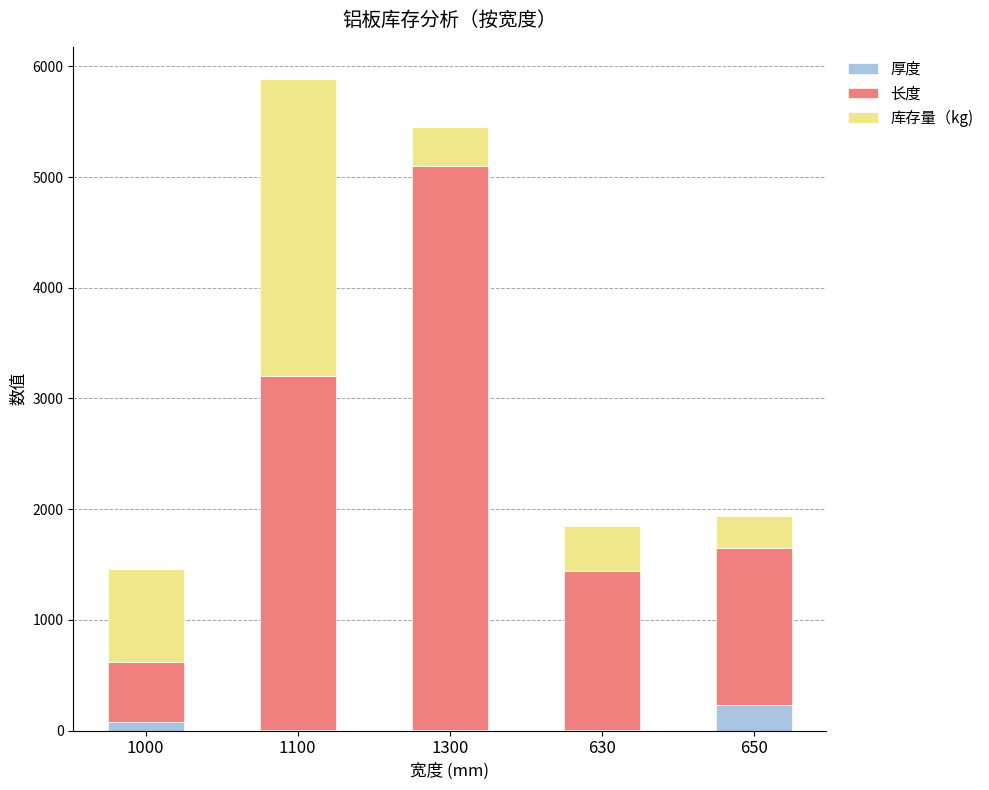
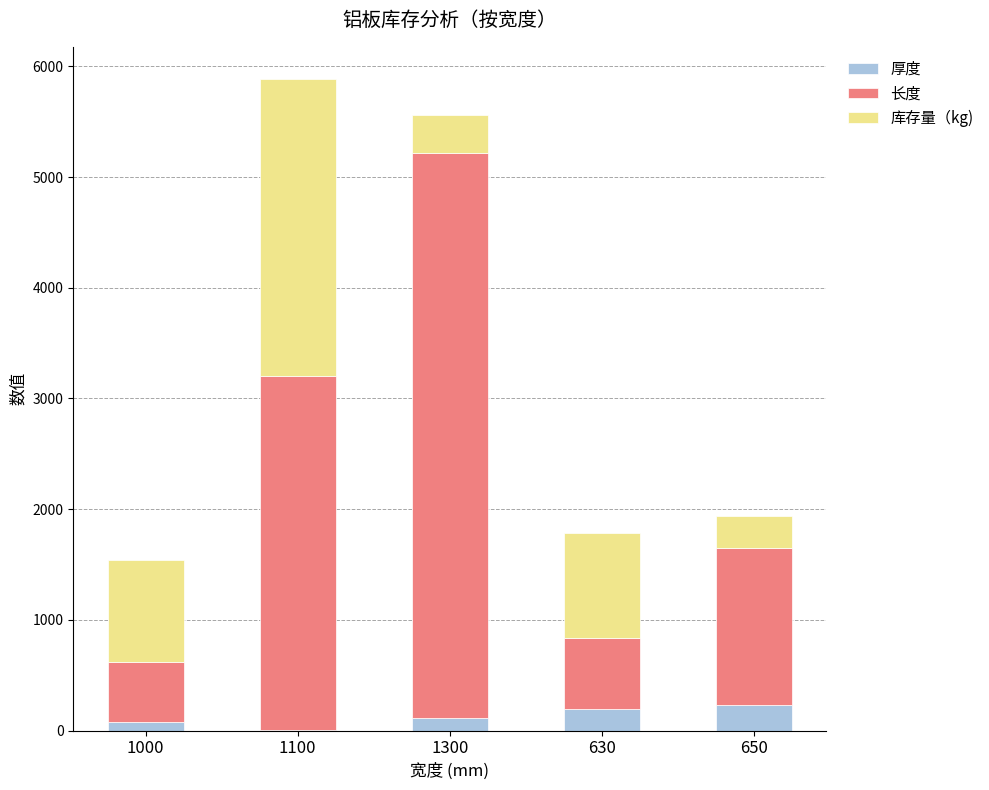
库存量（kg), 1000: 840 -> 920
厚度, 1300: 0 -> 120
厚度, 630: 0 -> 190
长度, 630: 1440 -> 640
库存量（kg), 630: 410 -> 940
